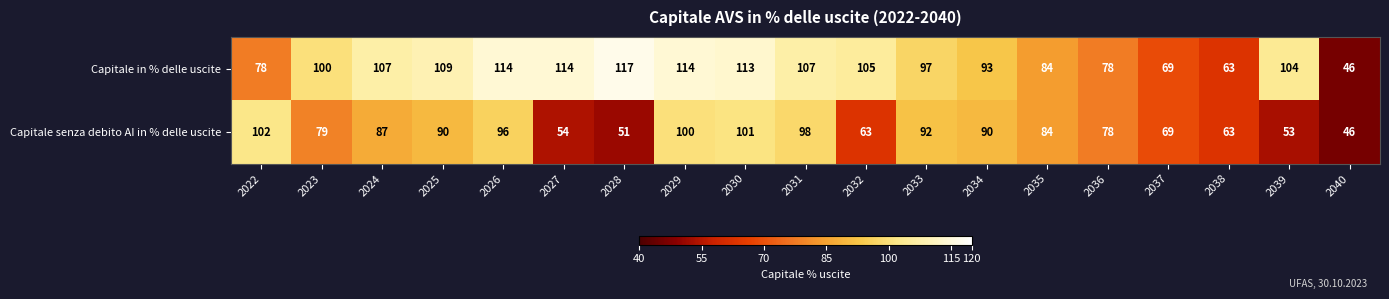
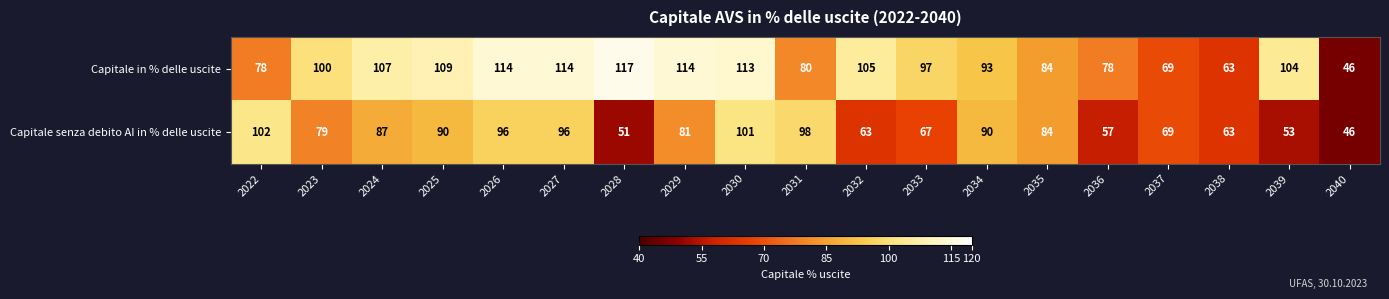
Capitale in % delle uscite, 2031: 107 -> 80
Capitale senza debito AI in % delle uscite, 2027: 54 -> 96
Capitale senza debito AI in % delle uscite, 2029: 100 -> 81
Capitale senza debito AI in % delle uscite, 2033: 92 -> 67
Capitale senza debito AI in % delle uscite, 2036: 78 -> 57
